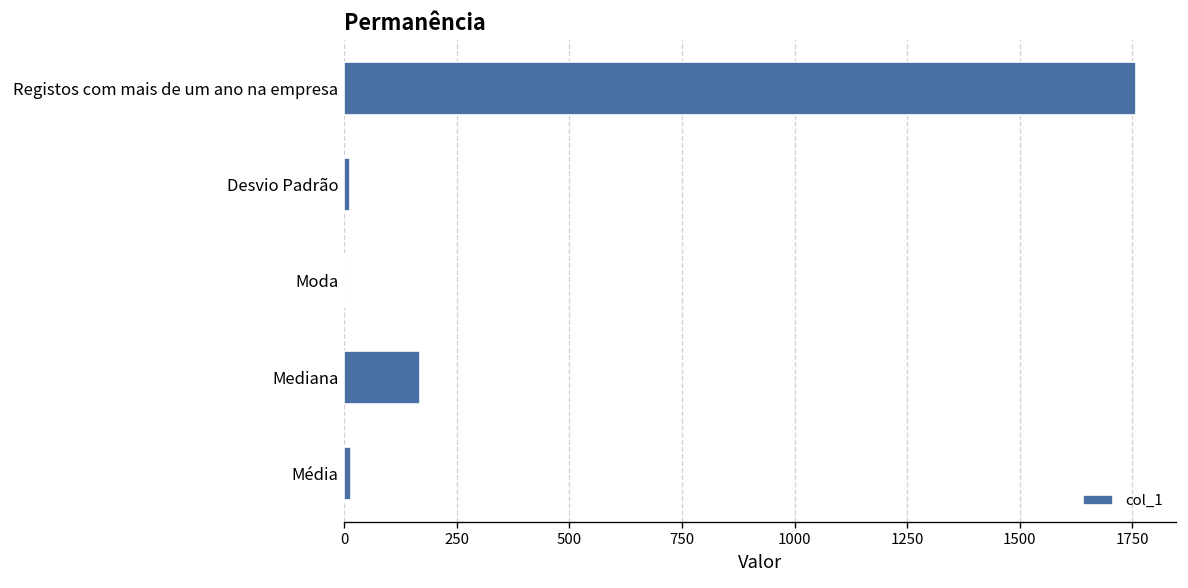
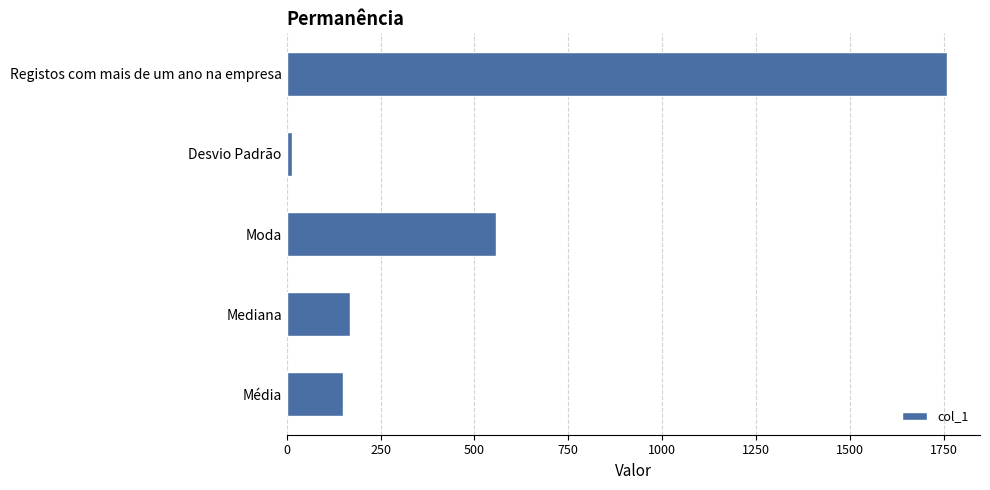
Moda: 0 -> 560
Média: 10 -> 150
